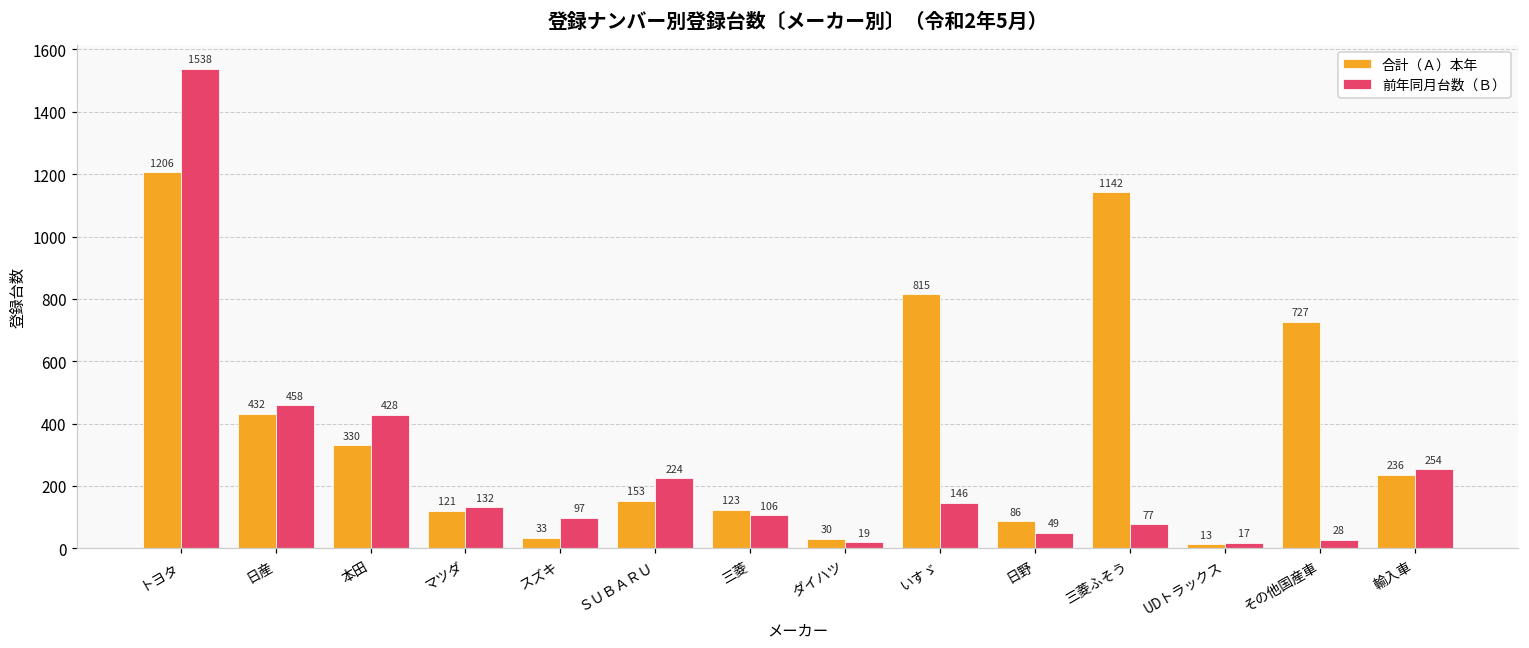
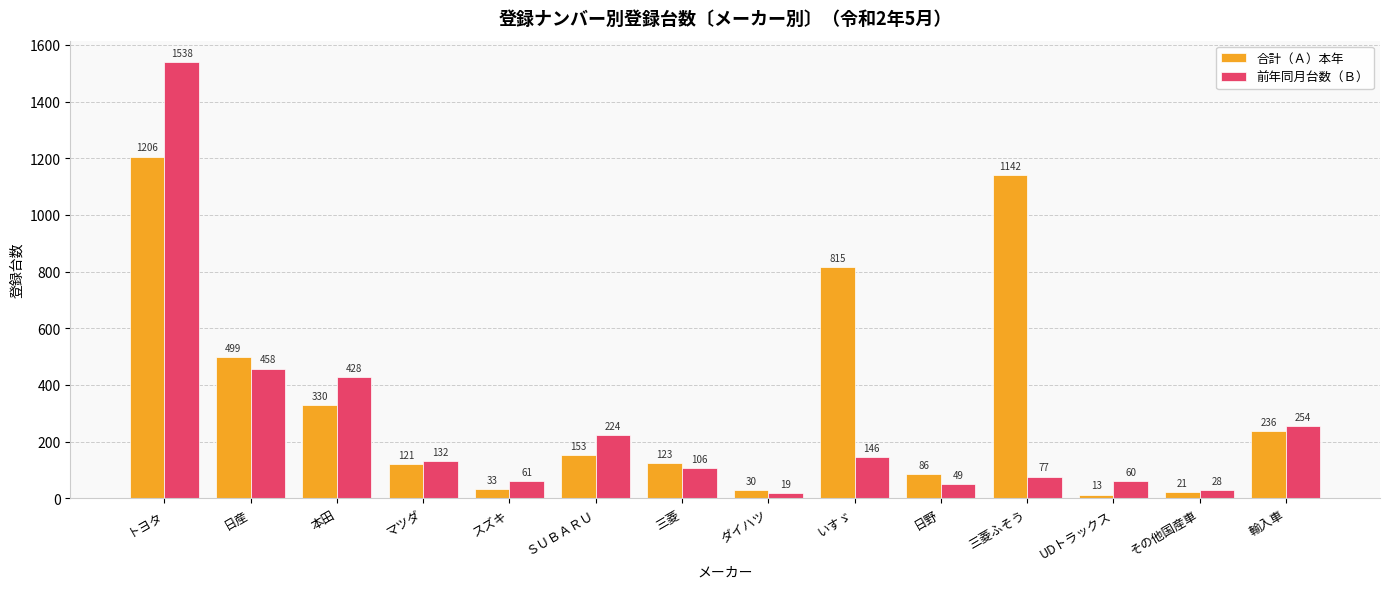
合計（Ａ）本年, 日産: 432 -> 499
前年同月台数（Ｂ）, スズキ: 97 -> 61
前年同月台数（Ｂ）, UDトラックス: 17 -> 60
合計（Ａ）本年, その他国産車: 727 -> 21
